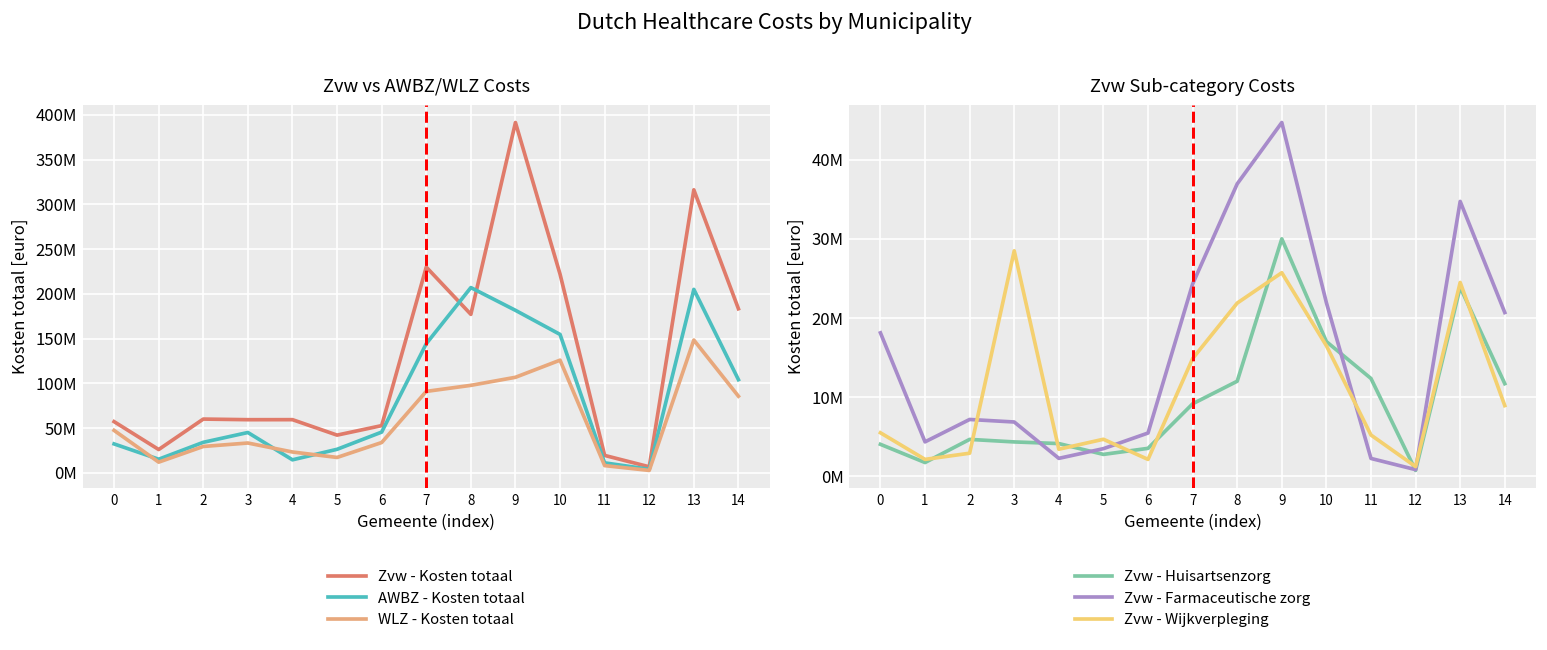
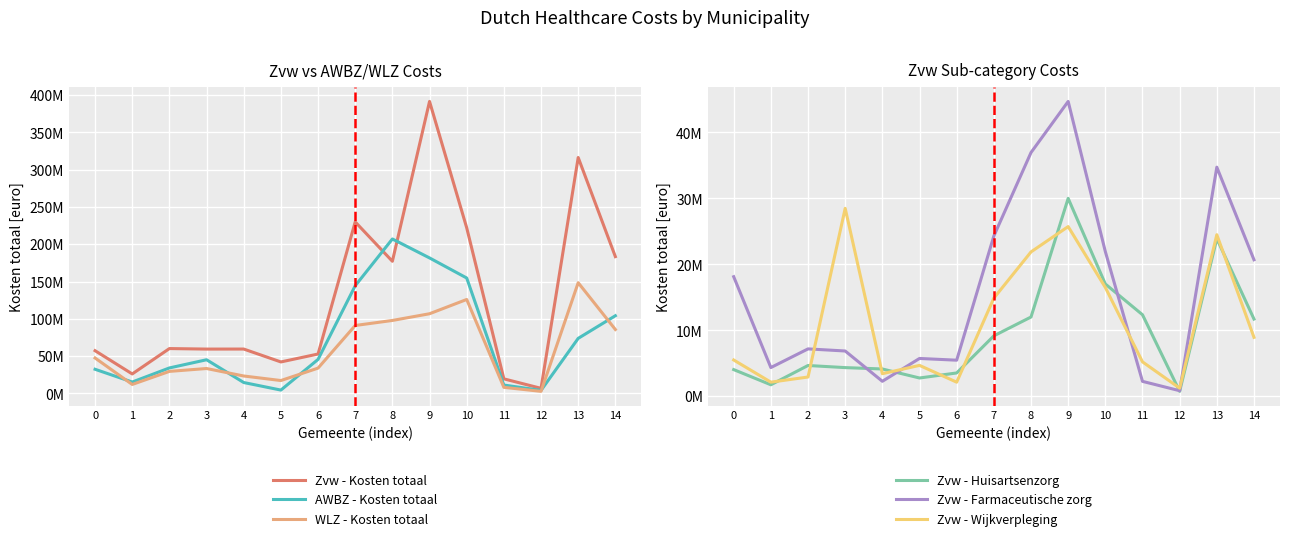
Zvw vs AWBZ/WLZ Costs, AWBZ - Kosten totaal, 5: 30000000 -> 0
Zvw vs AWBZ/WLZ Costs, AWBZ - Kosten totaal, 13: 210000000 -> 70000000
Zvw Sub-category Costs, Zvw - Farmaceutische zorg, 5: 3000000 -> 6000000
